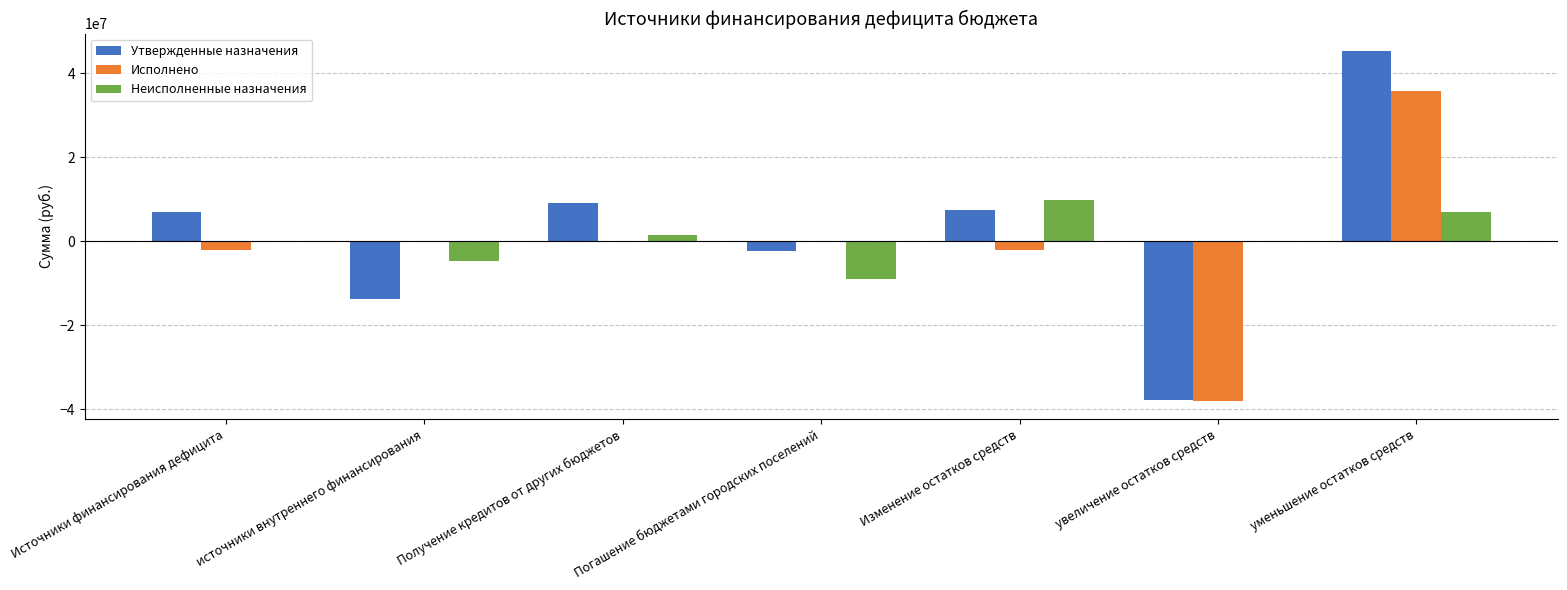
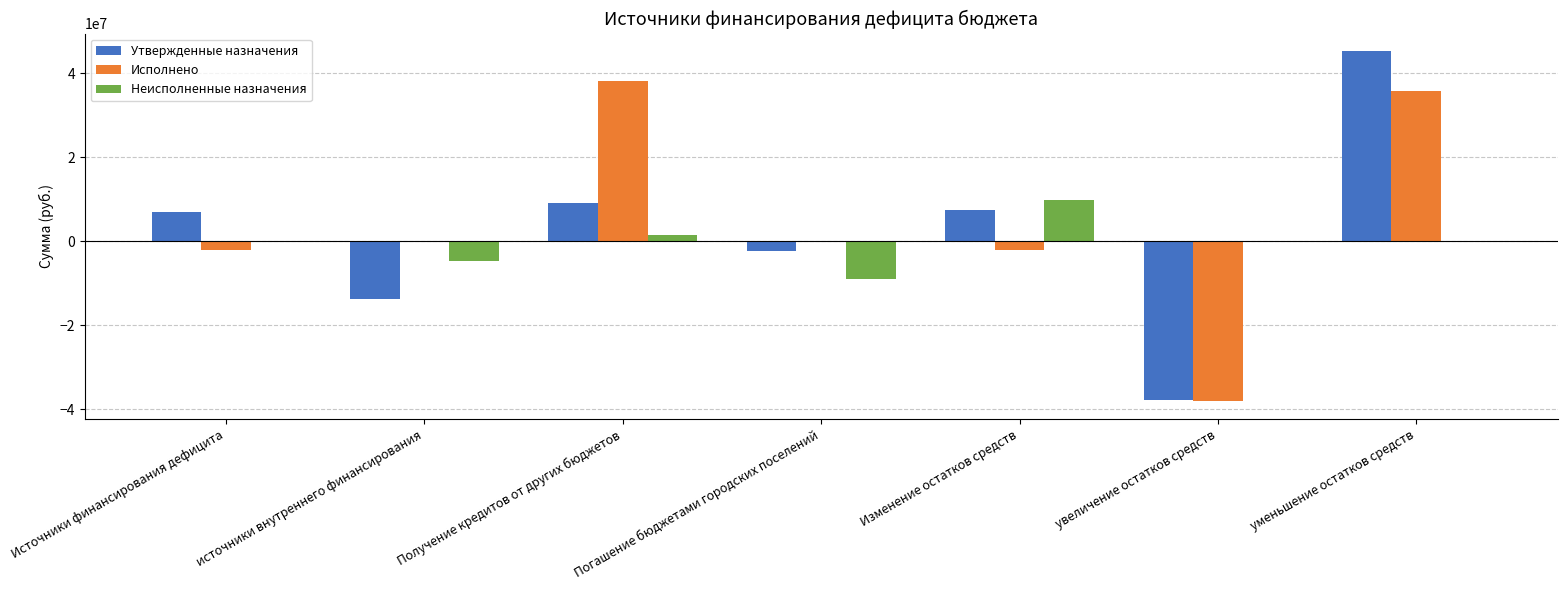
Исполнено, Получение кредитов от других бюджетов: 0 -> 38000000
Неисполненные назначения, уменьшение остатков средств: 7000000 -> 0
